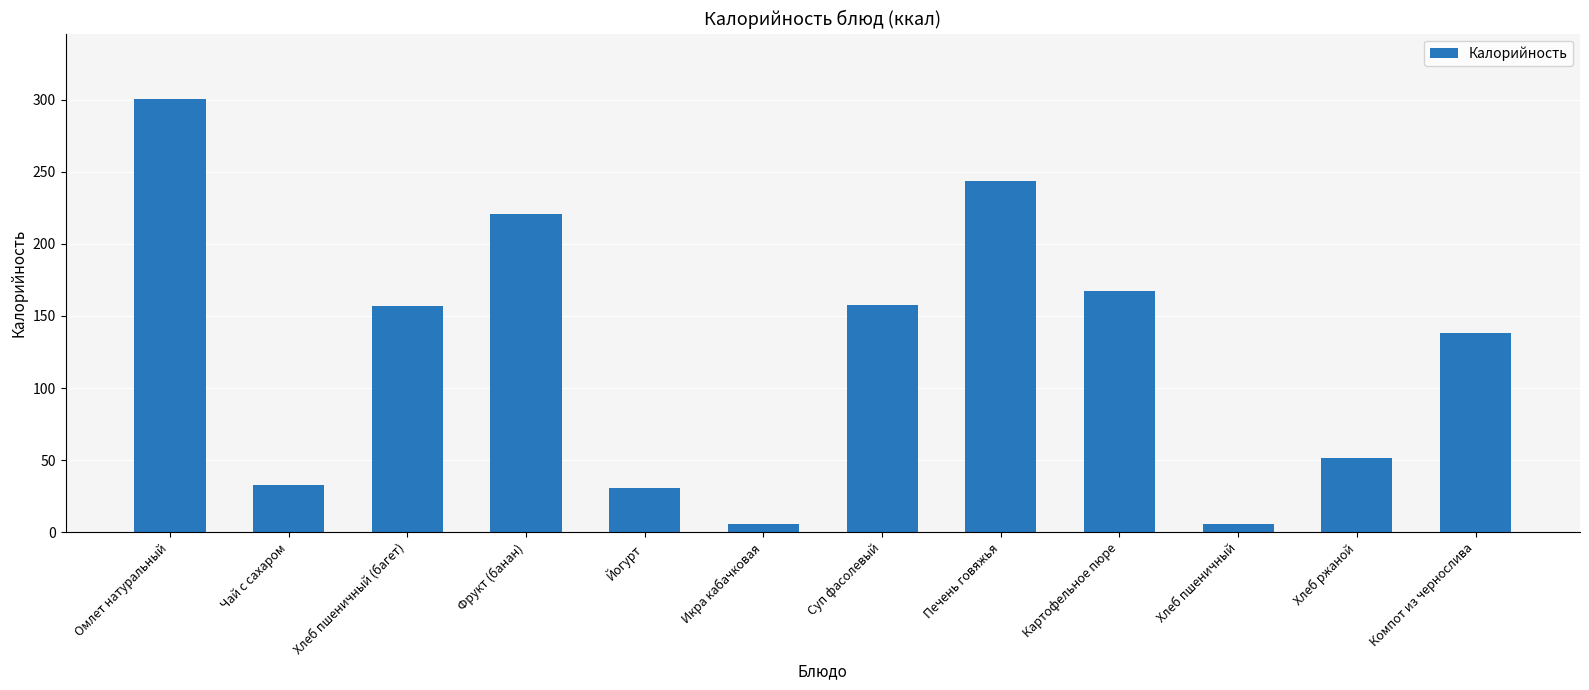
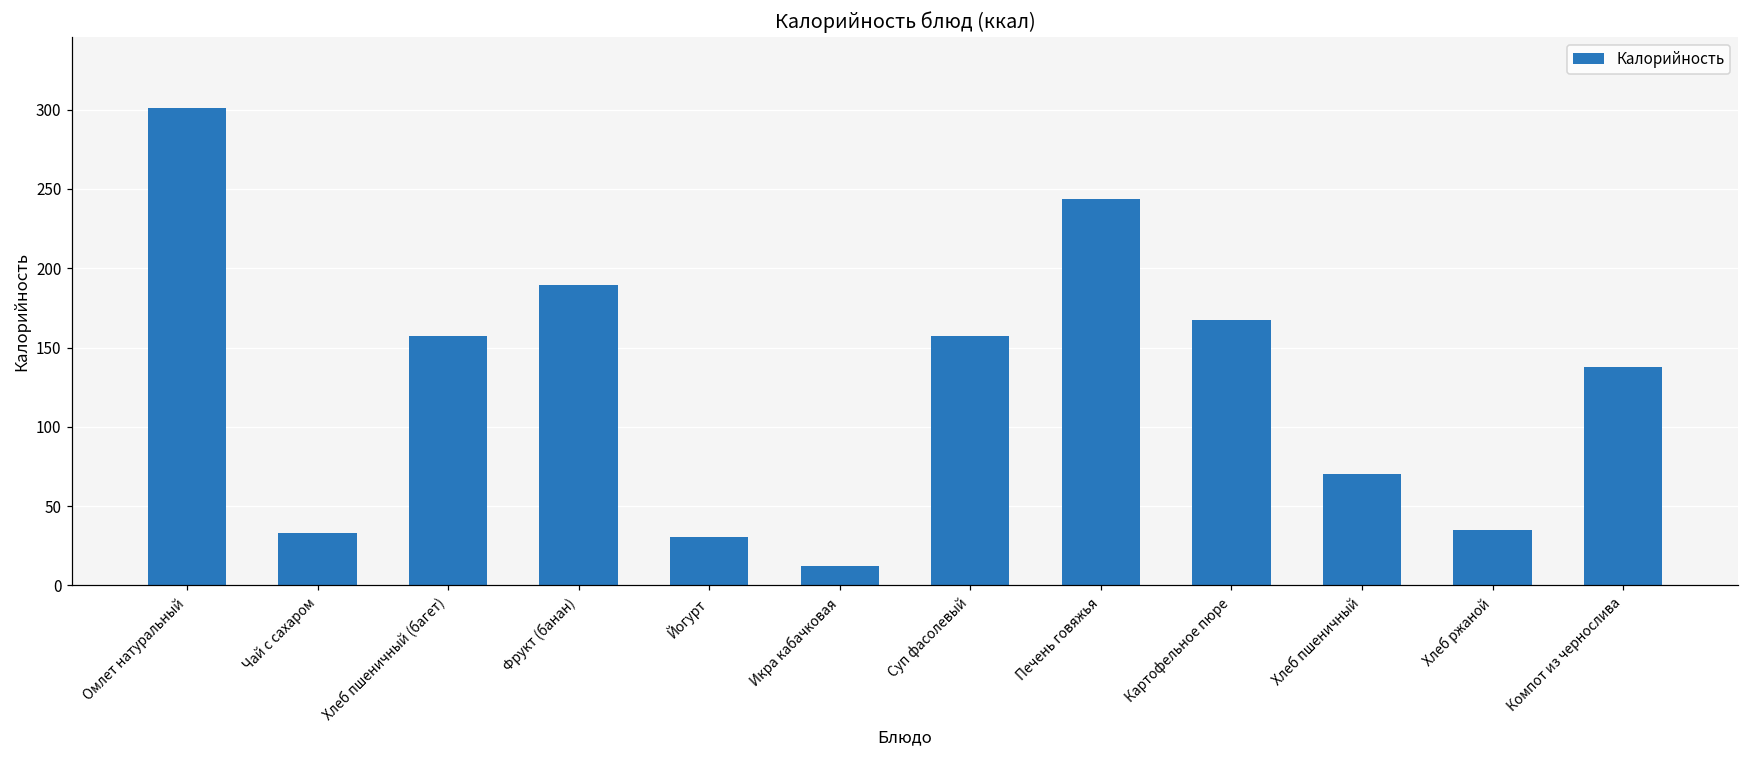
Фрукт (банан): 220 -> 189
Икра кабачковая: 6 -> 12
Хлеб пшеничный: 6 -> 70
Хлеб ржаной: 51 -> 35
